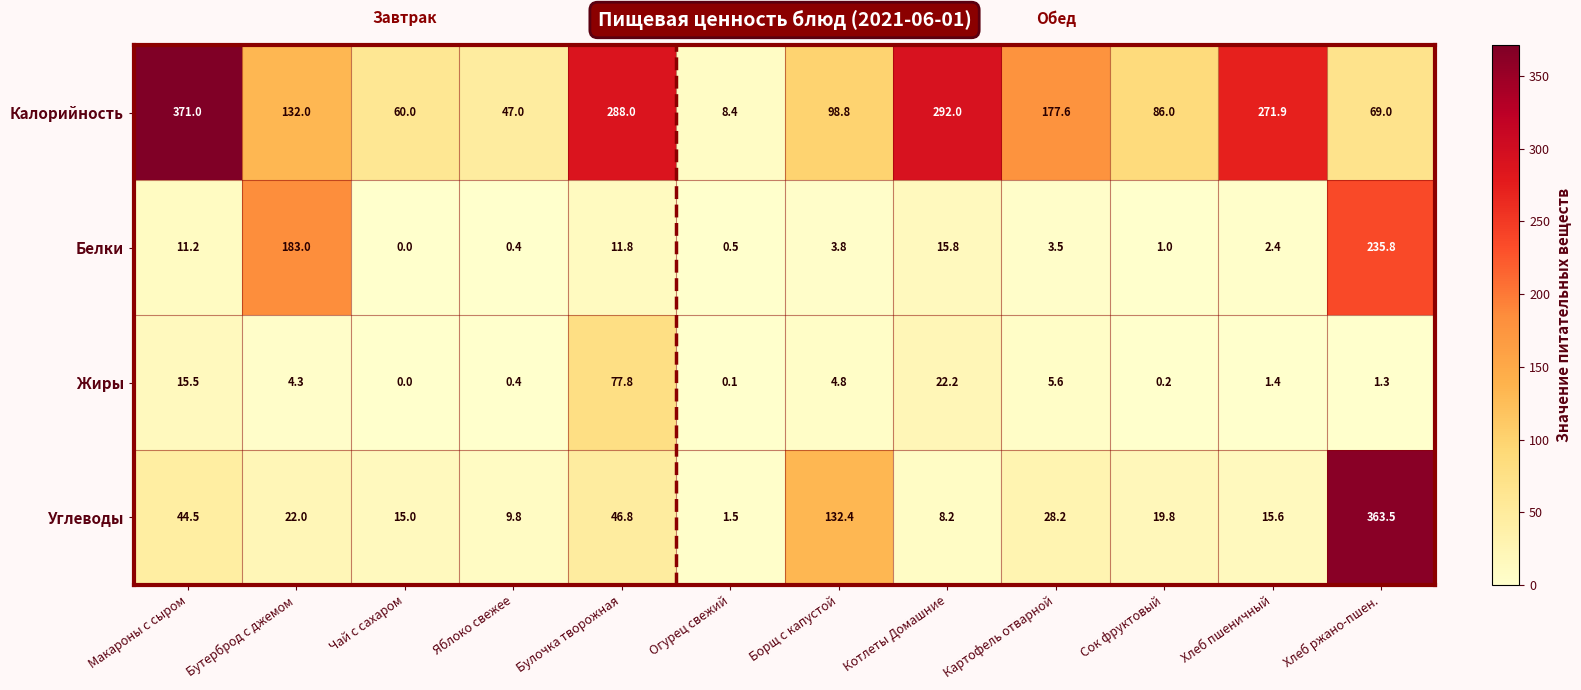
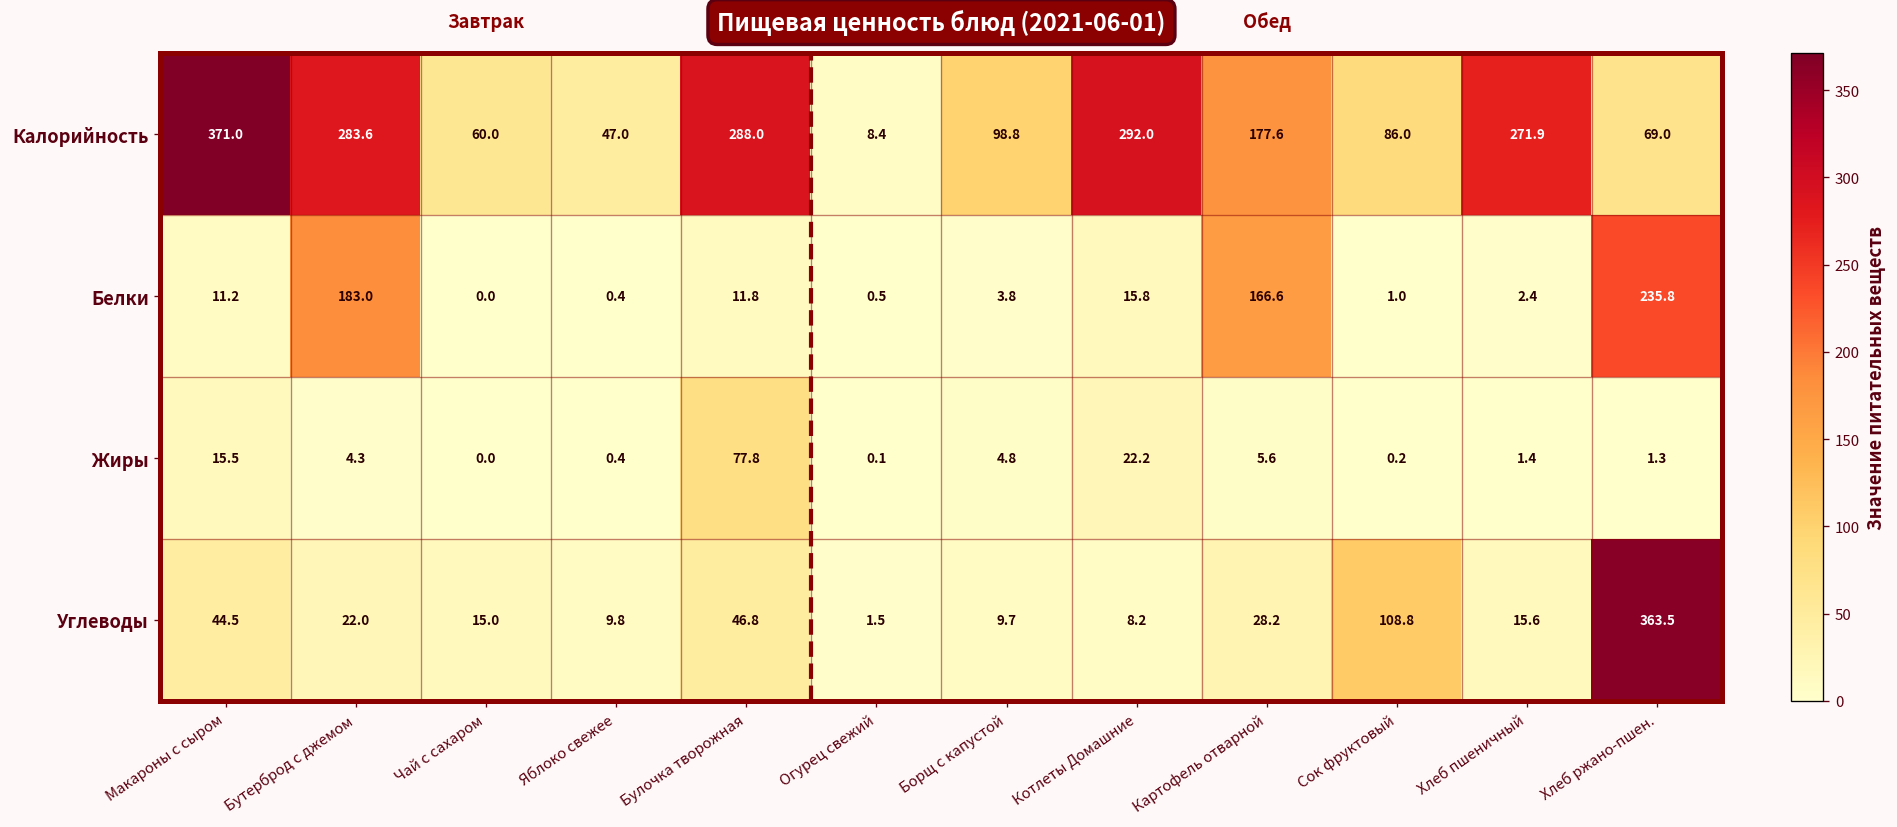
Калорийность, Бутерброд с джемом: 132.0 -> 283.6
Белки, Картофель отварной: 3.5 -> 166.6
Углеводы, Борщ с капустой: 132.4 -> 9.7
Углеводы, Сок фруктовый: 19.8 -> 108.8
